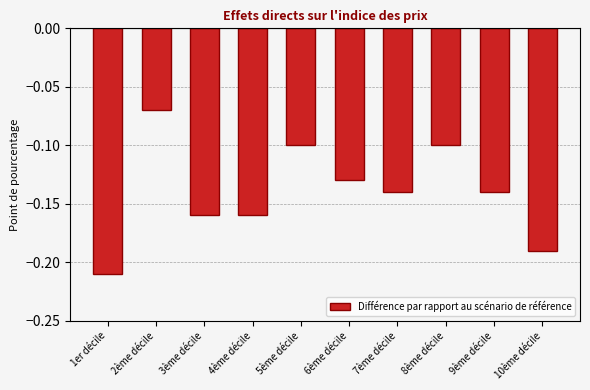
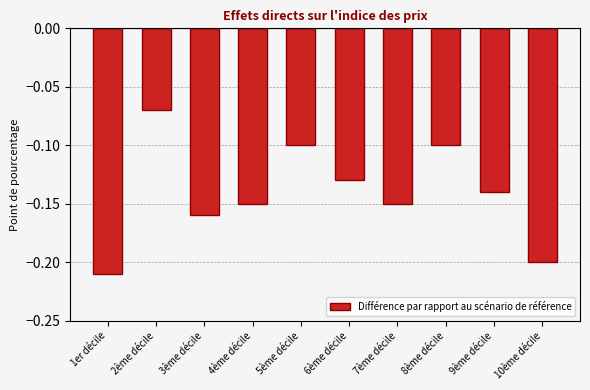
4ème décile: -0.16 -> -0.15
7ème décile: -0.14 -> -0.15
10ème décile: -0.19 -> -0.20
